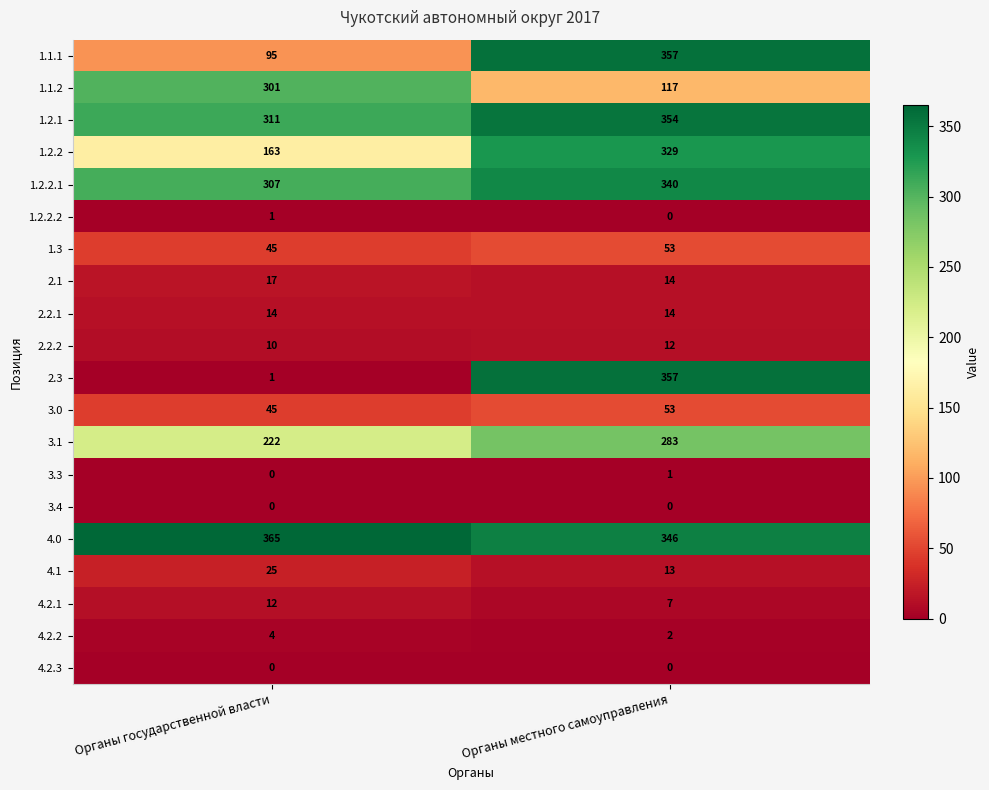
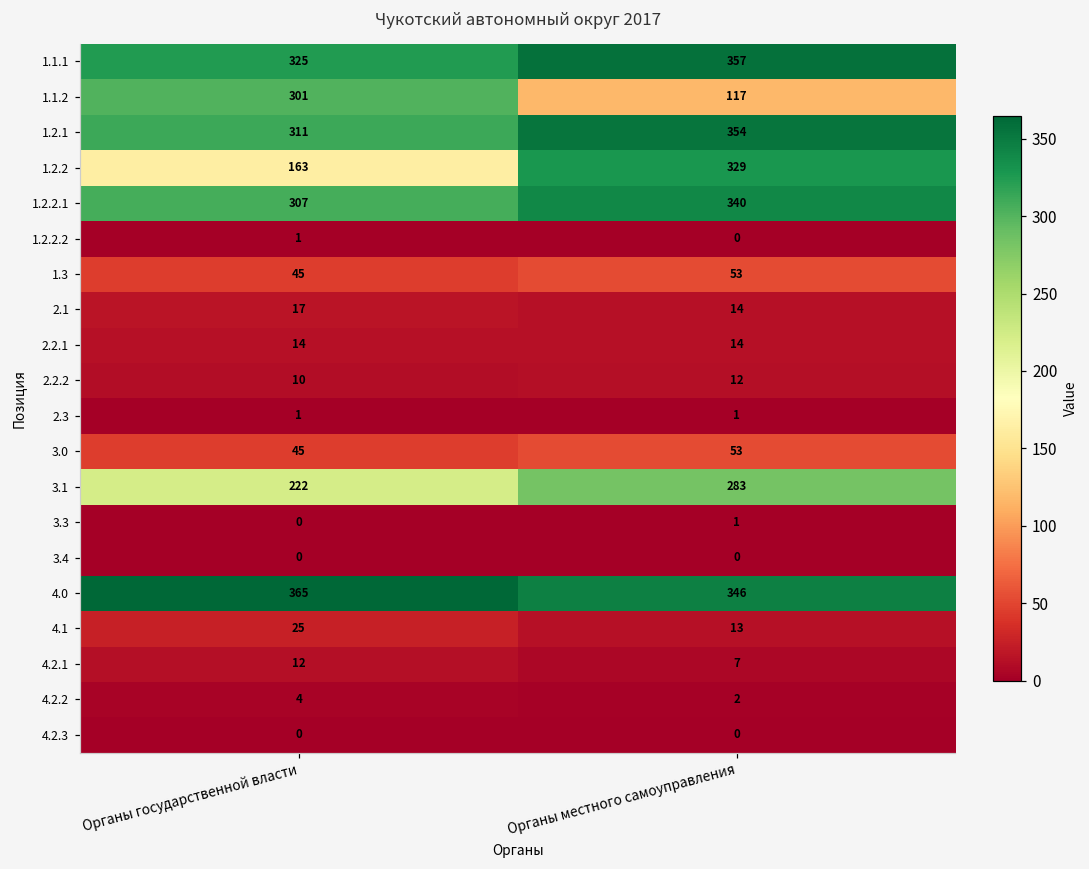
1.1.1, Органы государственной власти: 95 -> 325
2.3, Органы местного самоуправления: 357 -> 1
